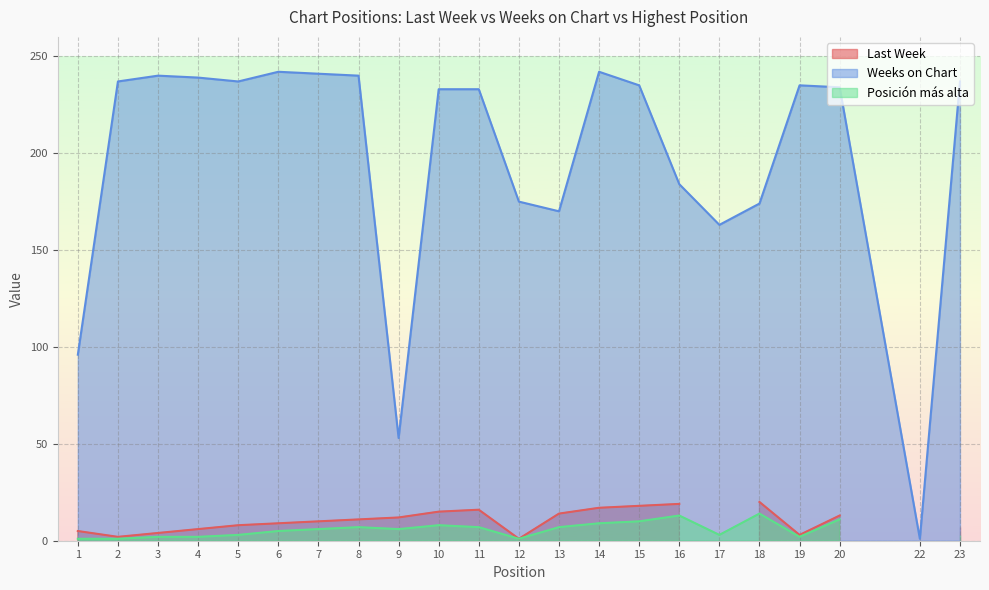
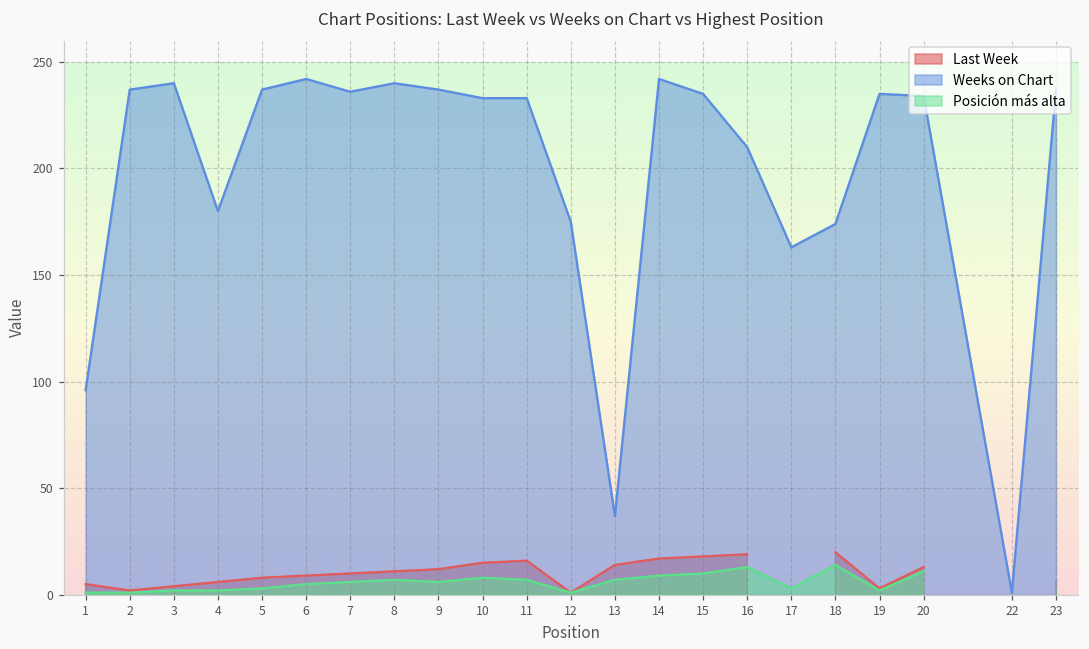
Weeks on Chart, 4: 239 -> 180
Weeks on Chart, 7: 241 -> 236
Weeks on Chart, 9: 53 -> 237
Weeks on Chart, 13: 170 -> 37
Weeks on Chart, 16: 184 -> 210
